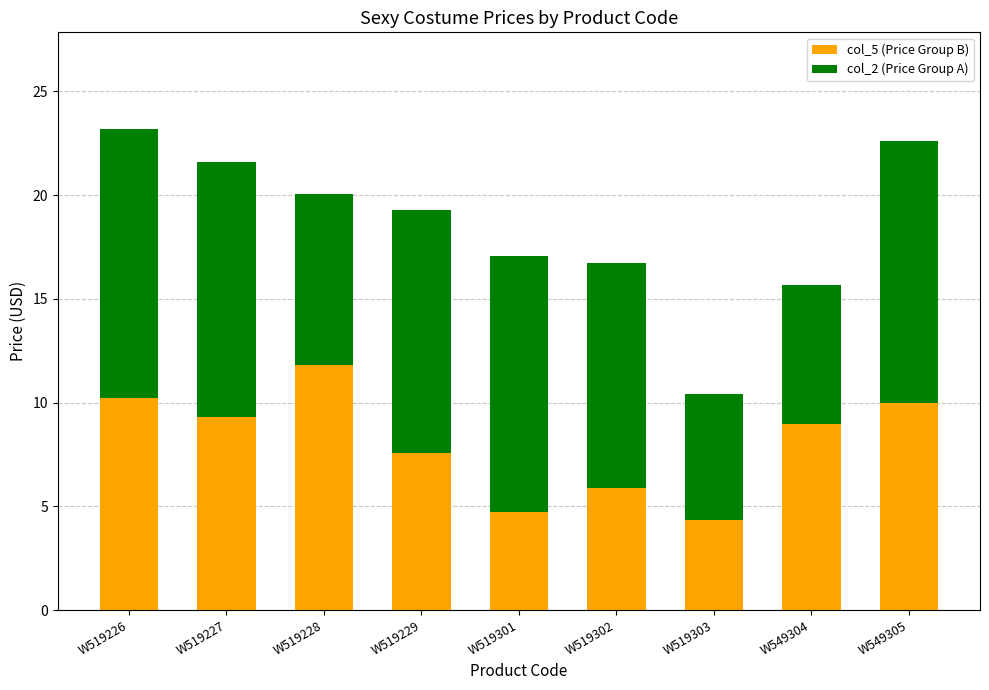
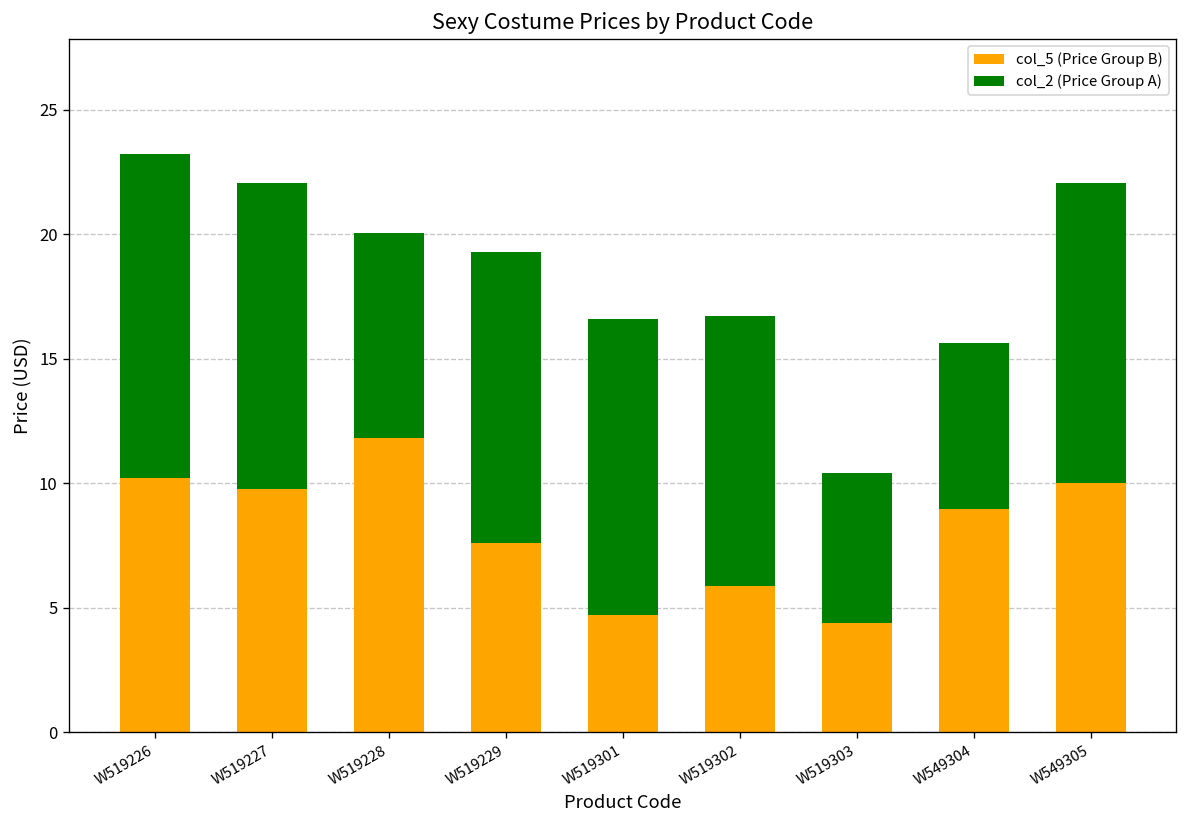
col_5 (Price Group B), W519227: 9.3 -> 9.8
col_2 (Price Group A), W519301: 12.3 -> 11.8
col_2 (Price Group A), W549305: 12.6 -> 12.1
